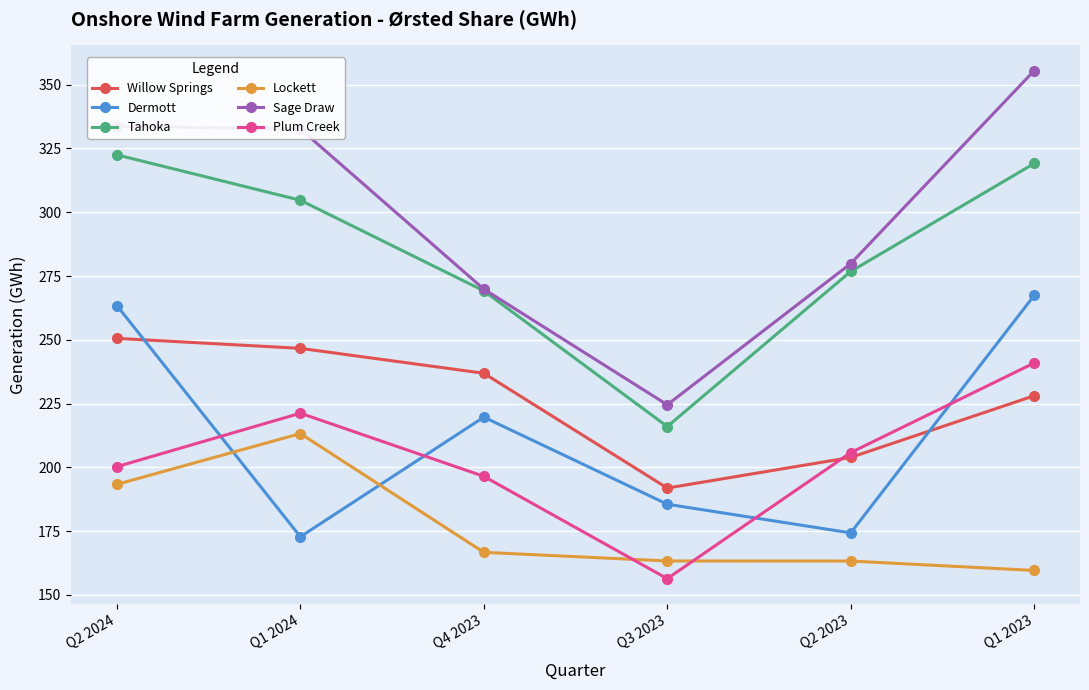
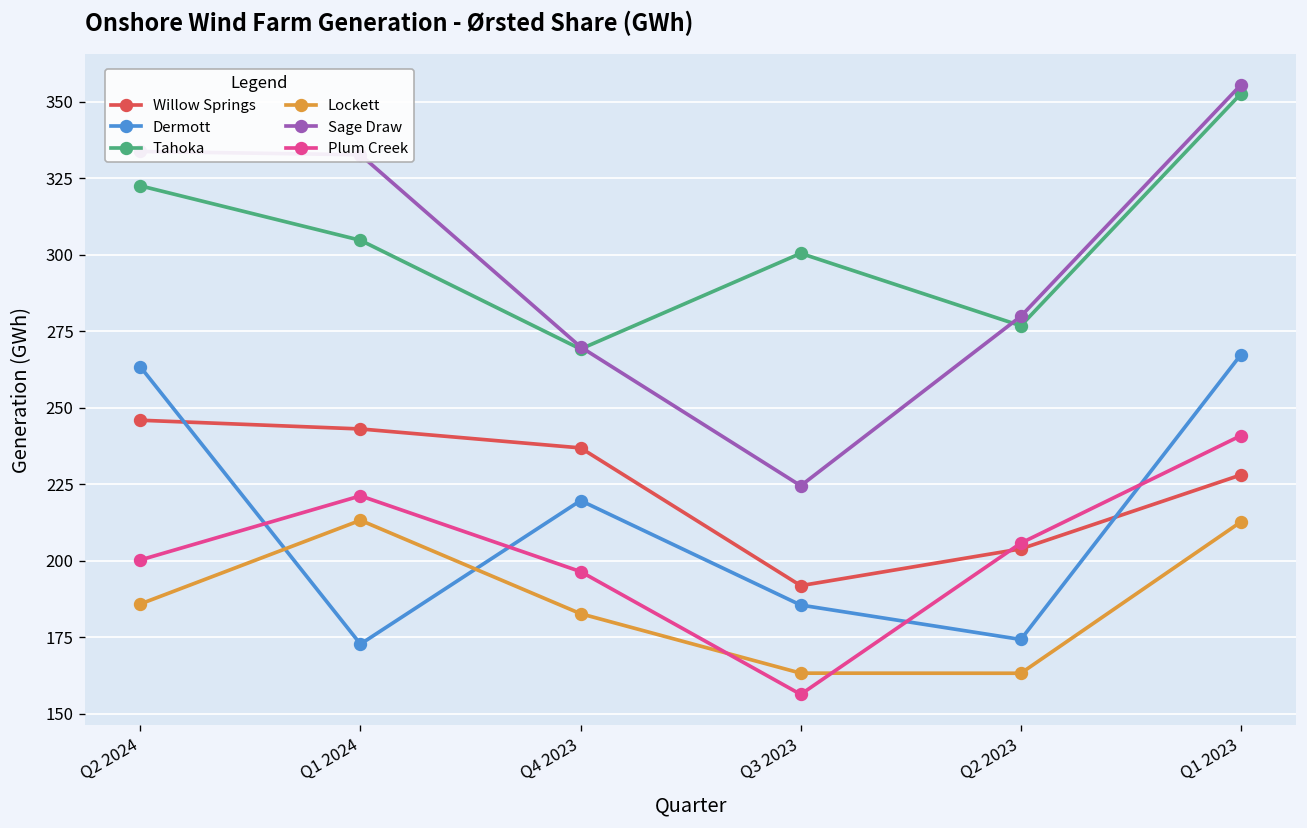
Willow Springs, Q2 2024: 251 -> 246
Lockett, Q2 2024: 193 -> 186
Willow Springs, Q1 2024: 247 -> 243
Lockett, Q4 2023: 167 -> 183
Tahoka, Q3 2023: 216 -> 300
Tahoka, Q1 2023: 319 -> 353
Lockett, Q1 2023: 160 -> 213
